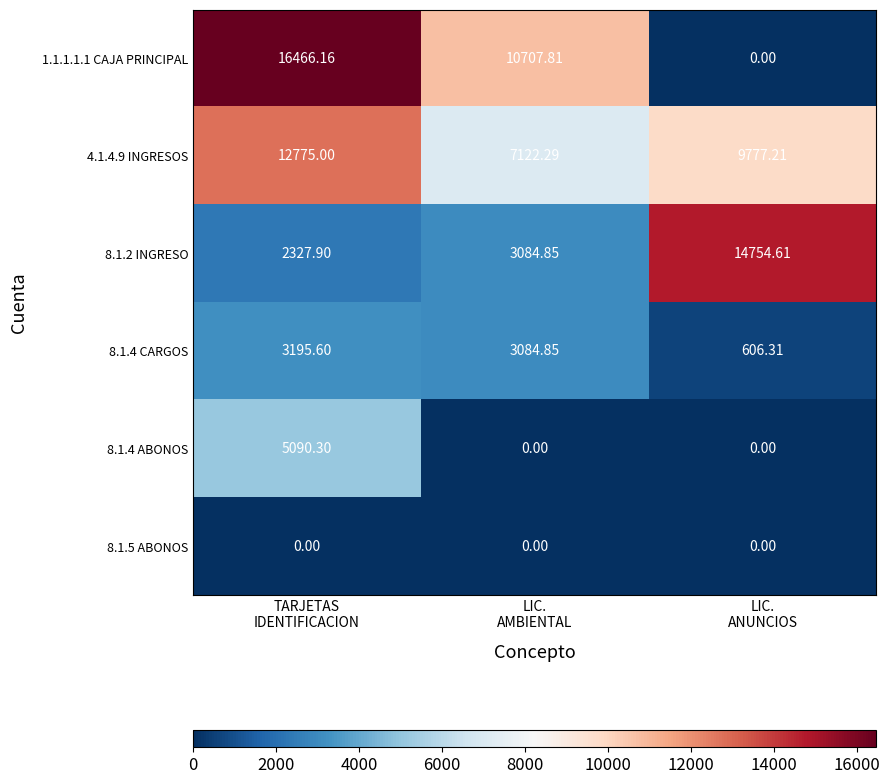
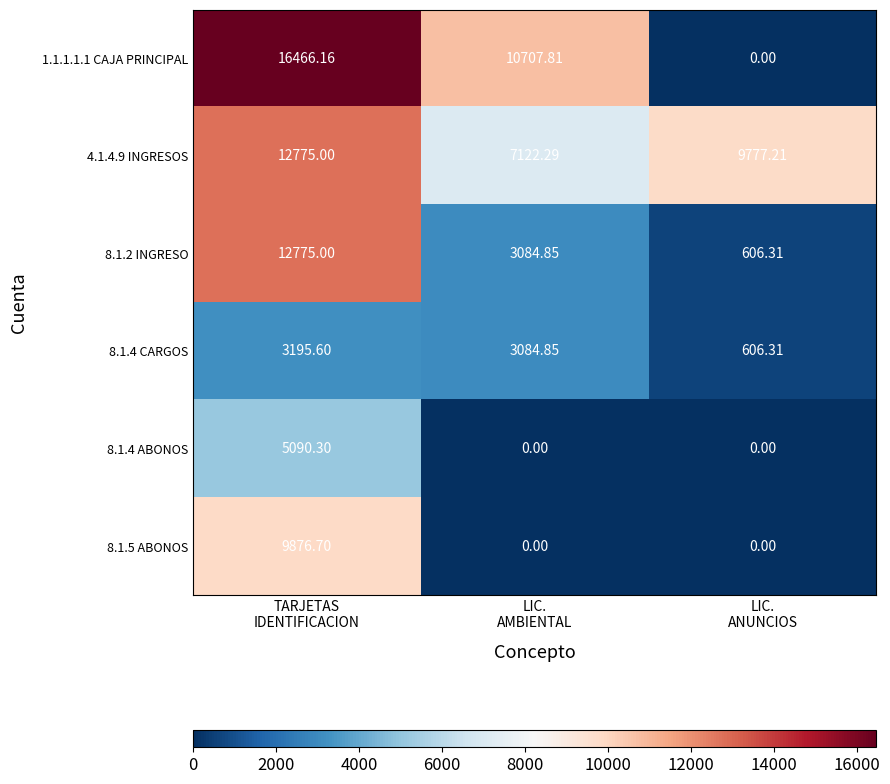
8.1.2 INGRESO, TARJETAS IDENTIFICACION: 2327.90 -> 12775.00
8.1.2 INGRESO, LIC. ANUNCIOS: 14754.61 -> 606.31
8.1.5 ABONOS, TARJETAS IDENTIFICACION: 0.00 -> 9876.70
